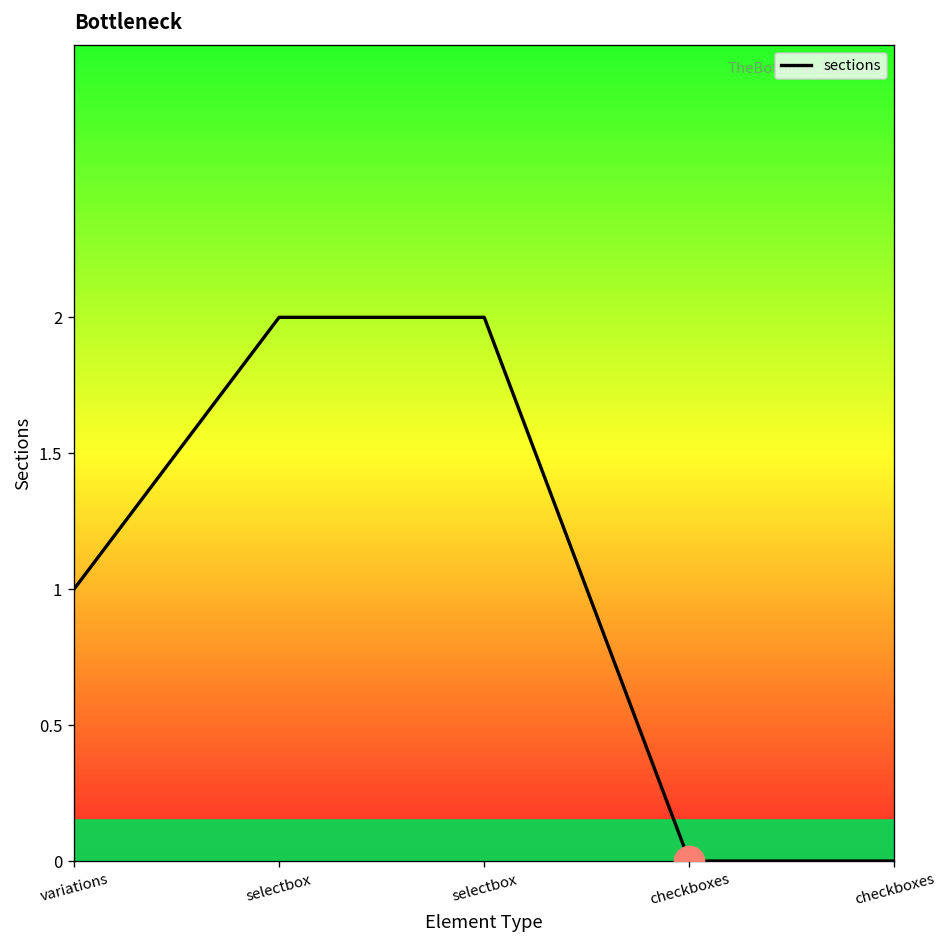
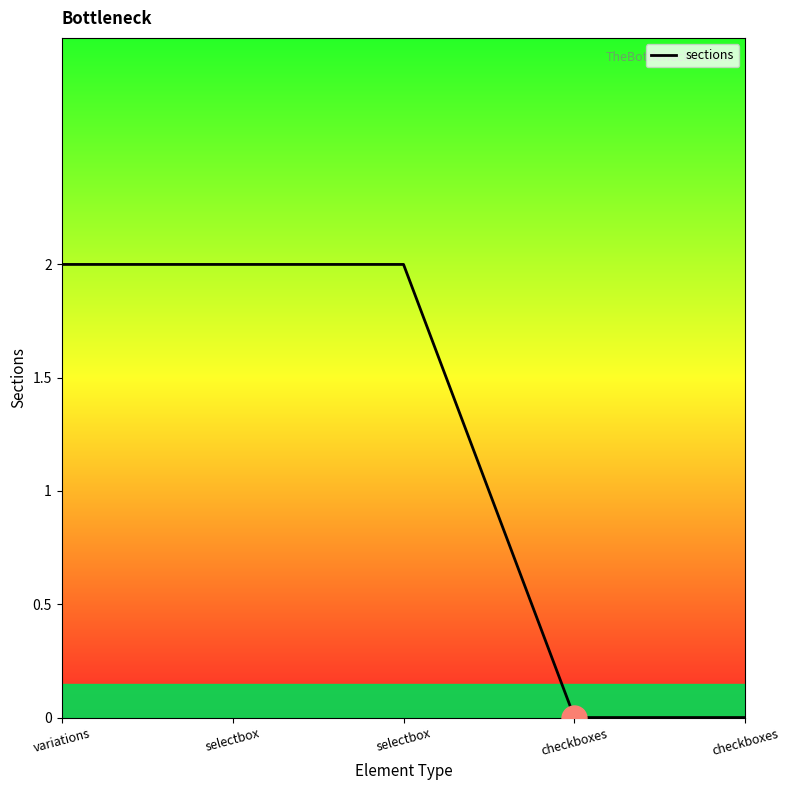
sections, variations: 1 -> 2
